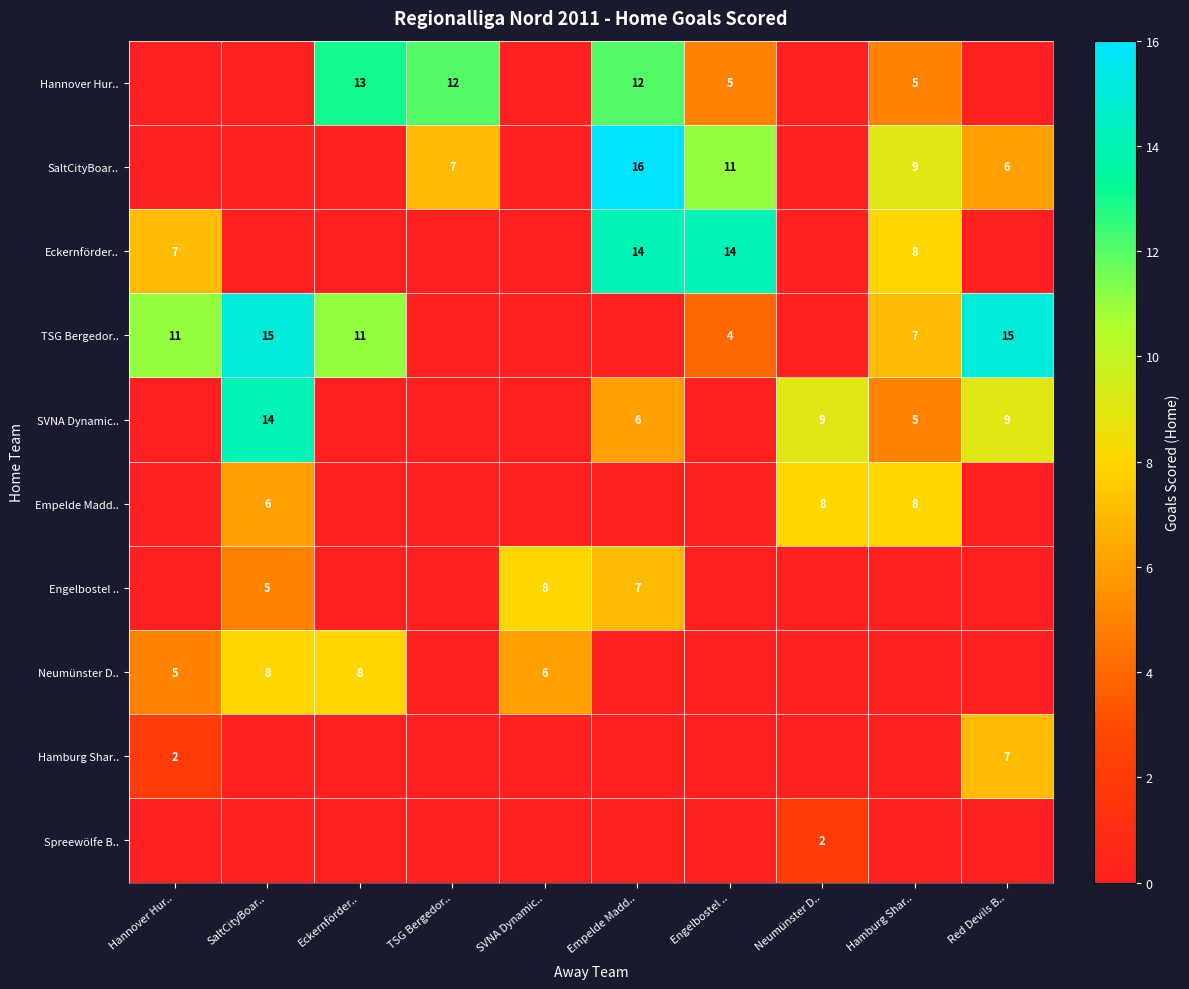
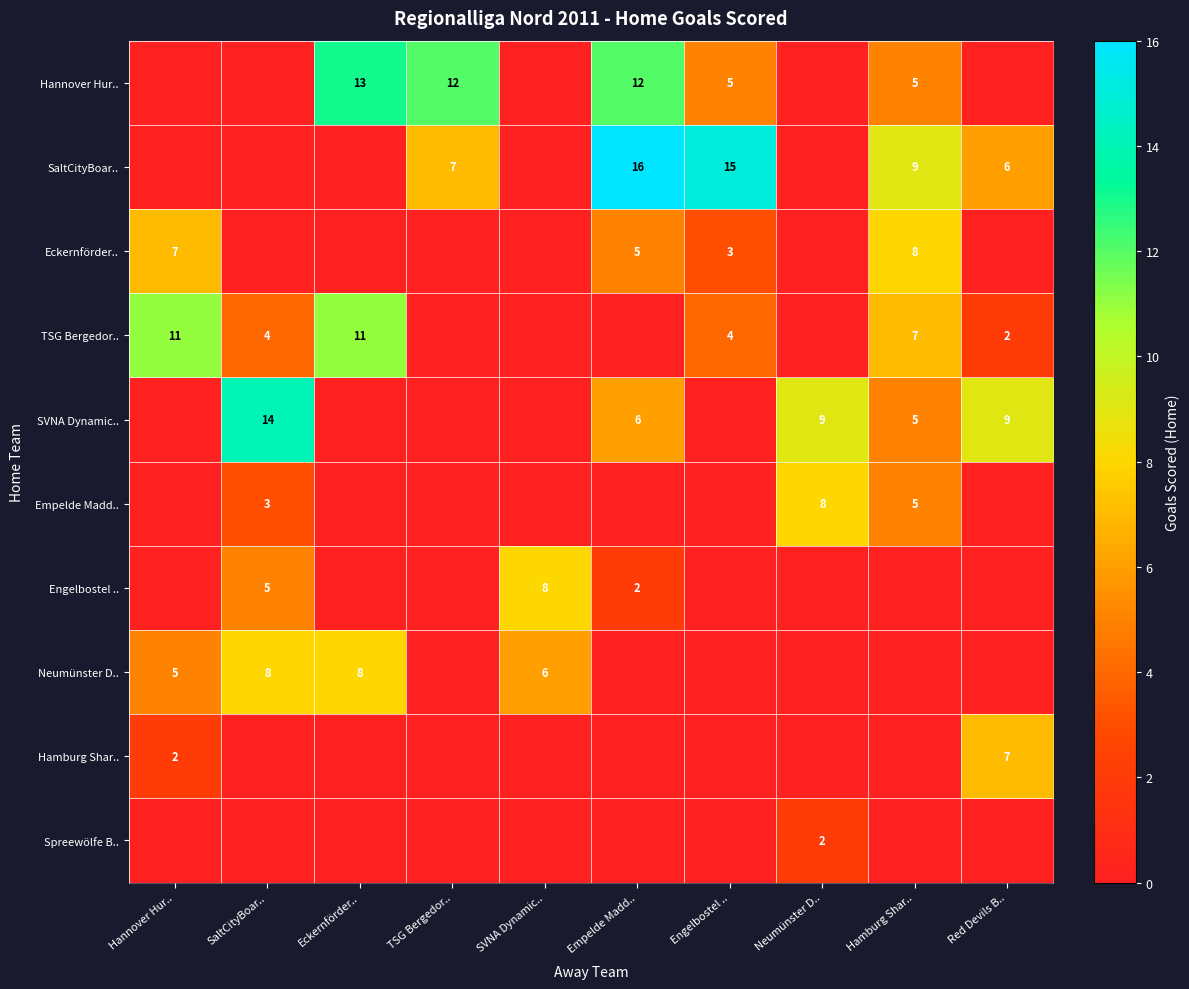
SaltCityBoar.., Engelbostel ..: 11 -> 15
Eckernförder.., Empelde Madd..: 14 -> 5
Eckernförder.., Engelbostel ..: 14 -> 3
TSG Bergedor.., SaltCityBoar..: 15 -> 4
TSG Bergedor.., Red Devils B..: 15 -> 2
Empelde Madd.., SaltCityBoar..: 6 -> 3
Empelde Madd.., Hamburg Shar..: 8 -> 5
Engelbostel .., Empelde Madd..: 7 -> 2
